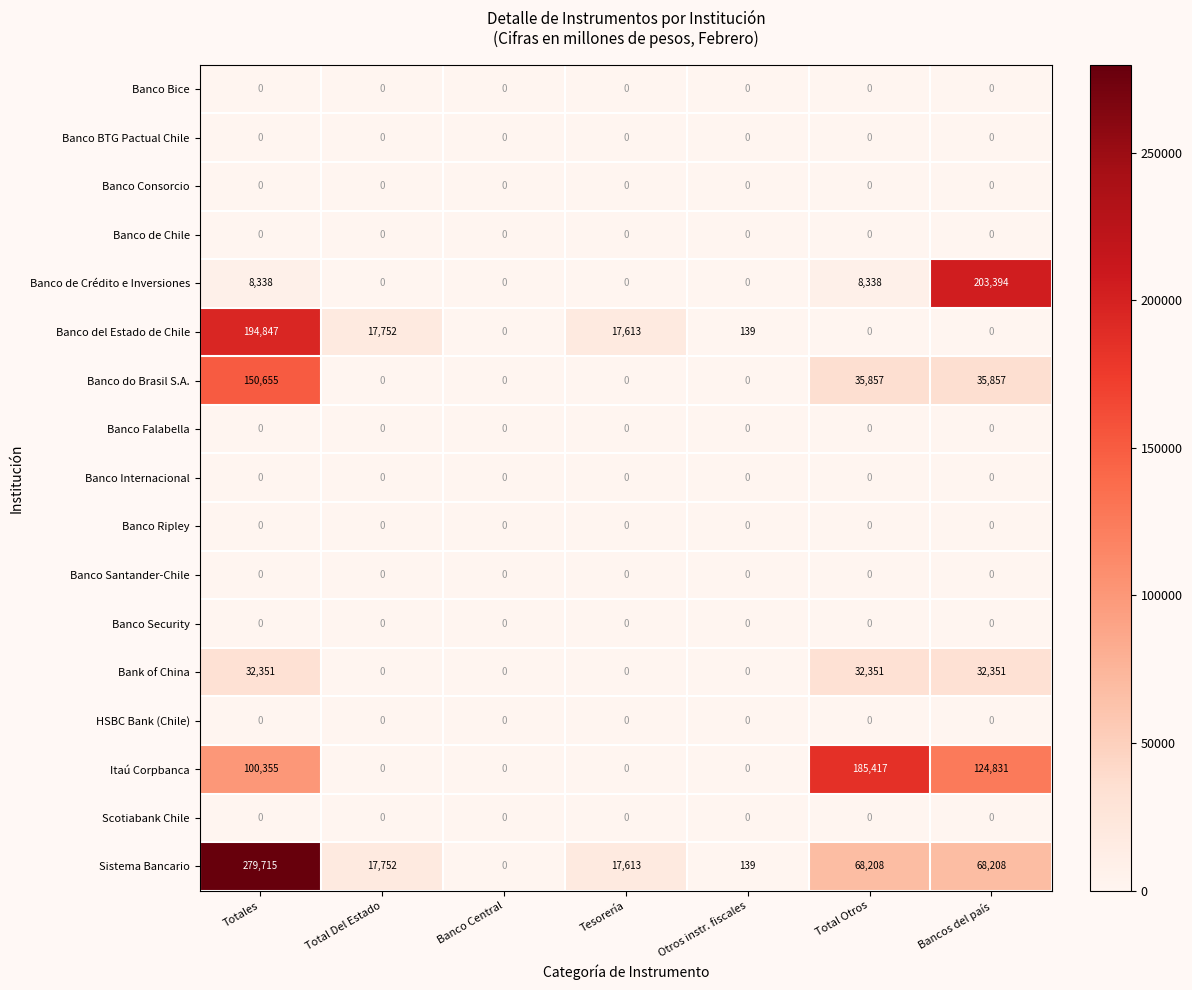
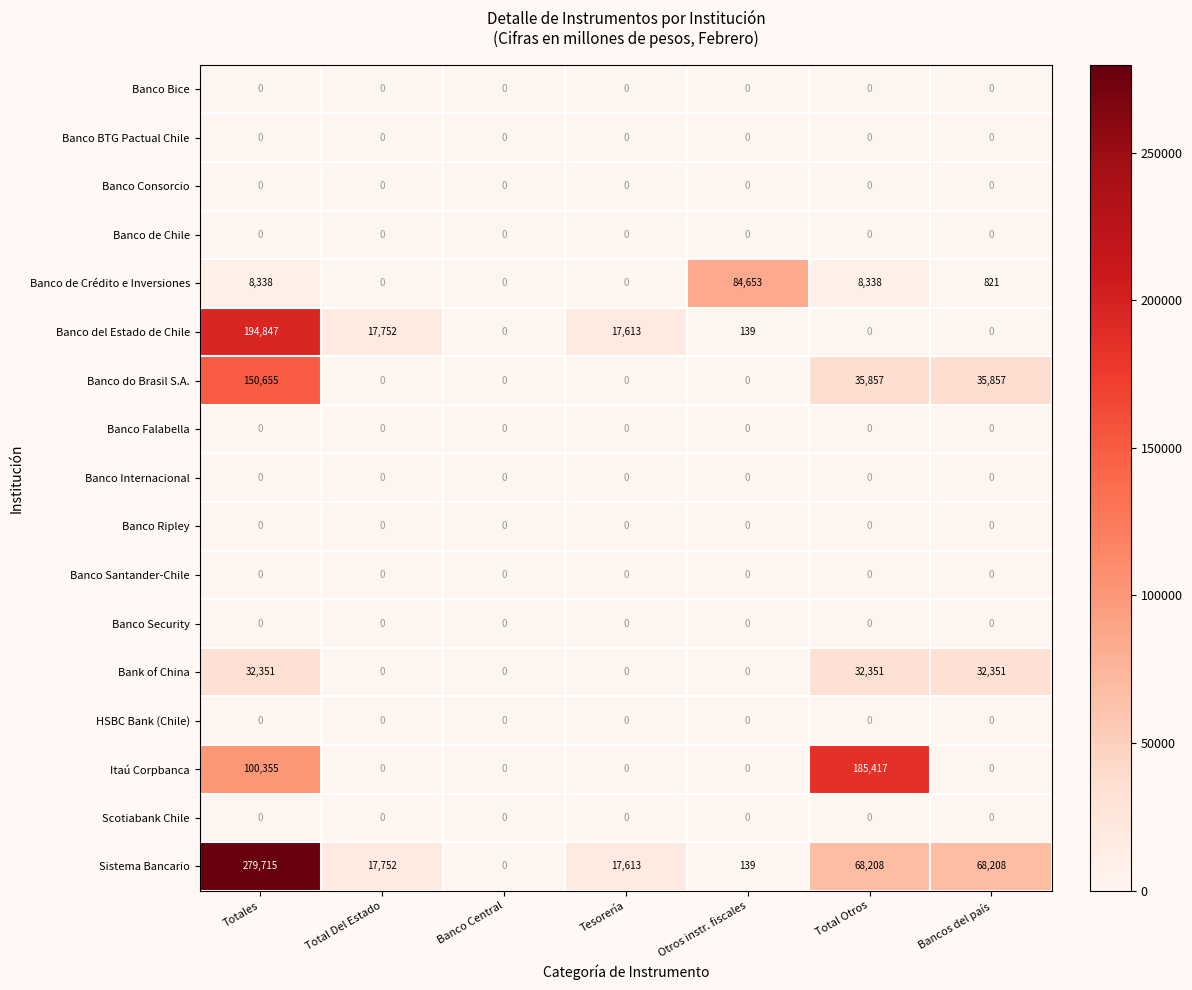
Banco de Crédito e Inversiones, Otros instr. fiscales: 0 -> 84,653
Banco de Crédito e Inversiones, Bancos del país: 203,394 -> 821
Itaú Corpbanca, Bancos del país: 124,831 -> 0
